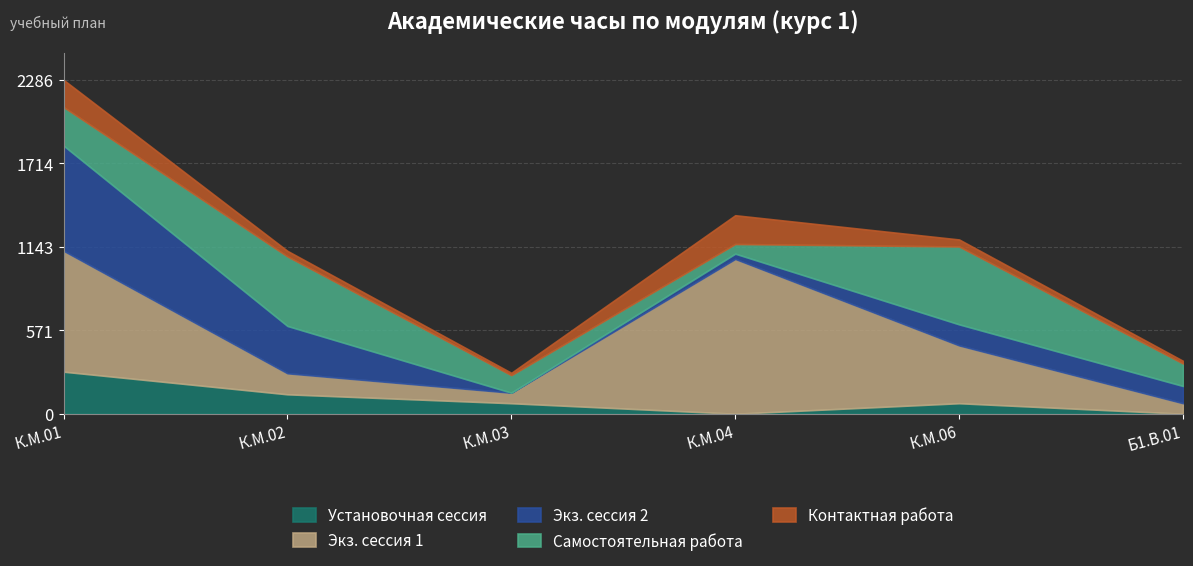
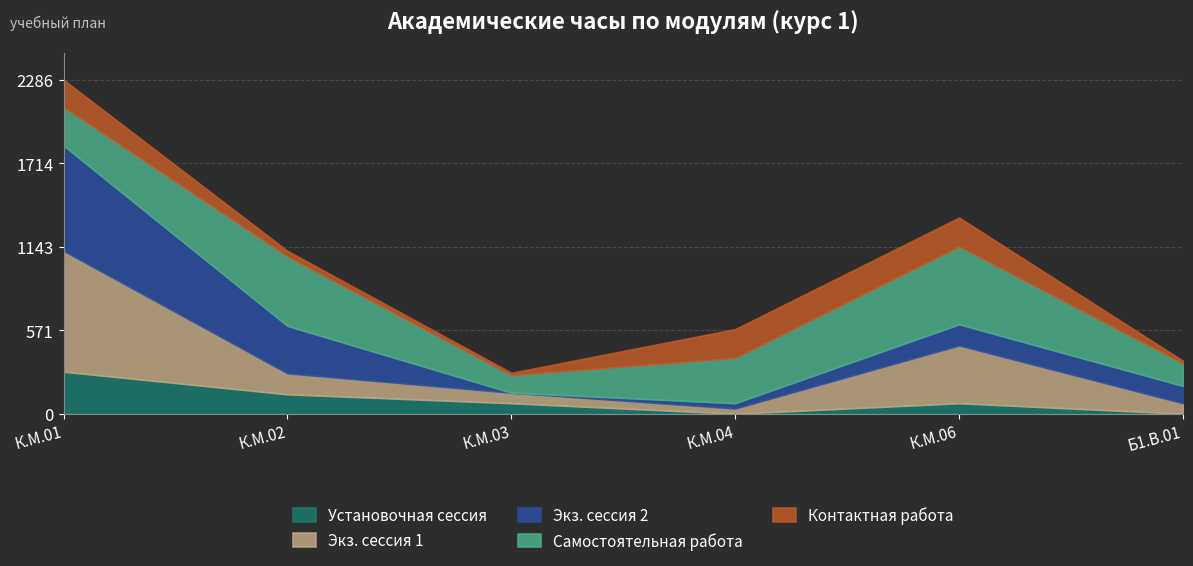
Экз. сессия 1, К.М.04: 1060 -> 40
Самостоятельная работа, К.М.04: 70 -> 310
Контактная работа, К.М.06: 50 -> 200
